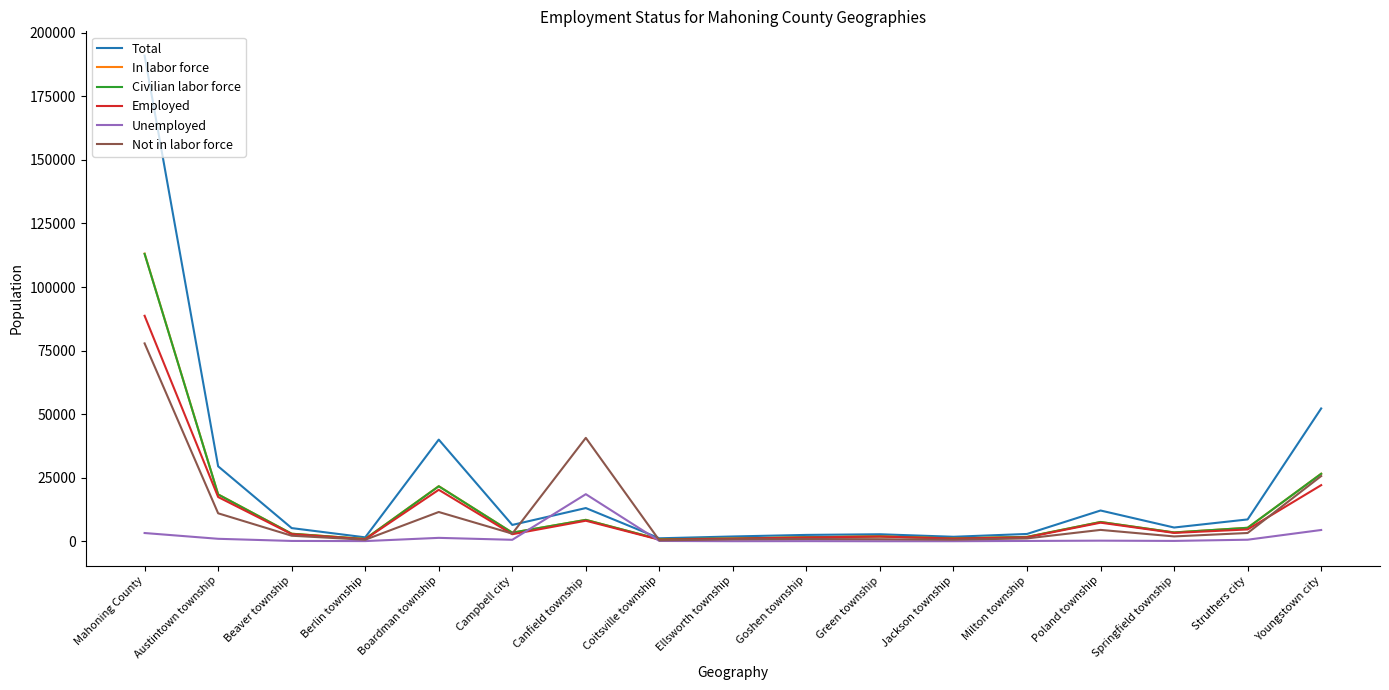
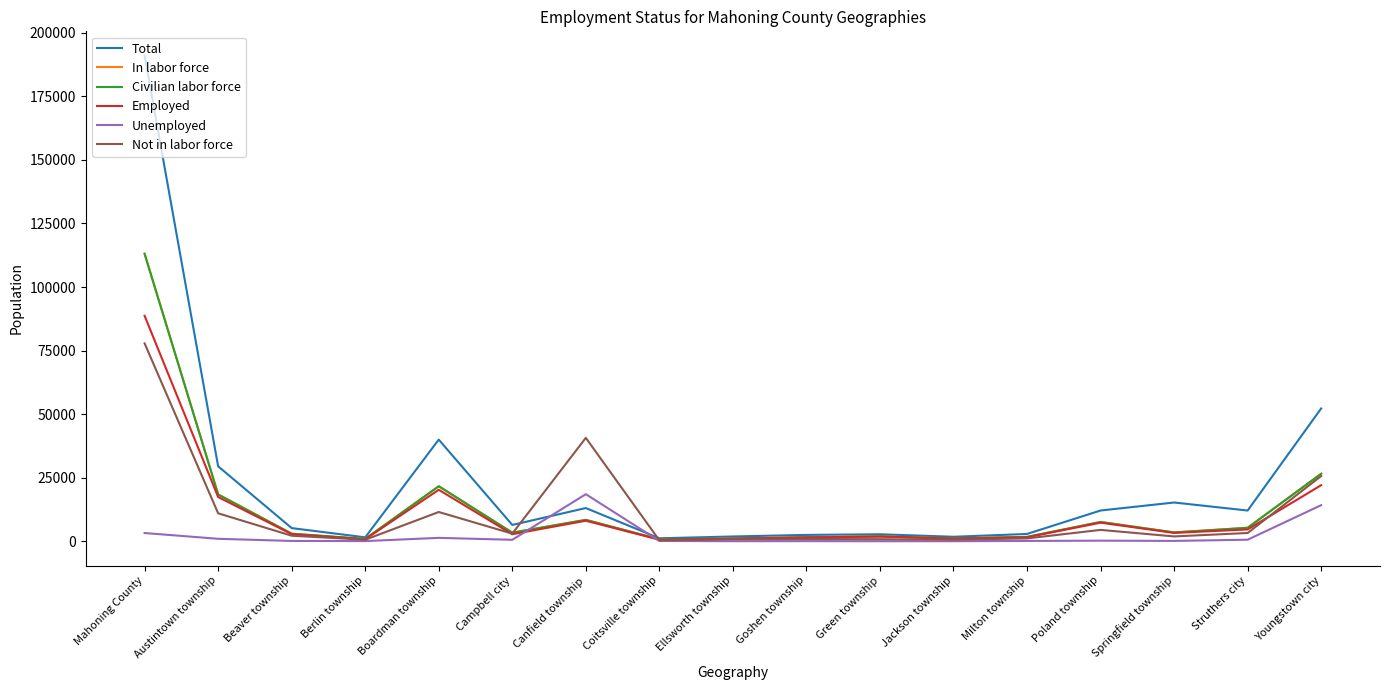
Total, Springfield township: 5000 -> 15000
Total, Struthers city: 9000 -> 12000
Unemployed, Youngstown city: 4000 -> 14000
